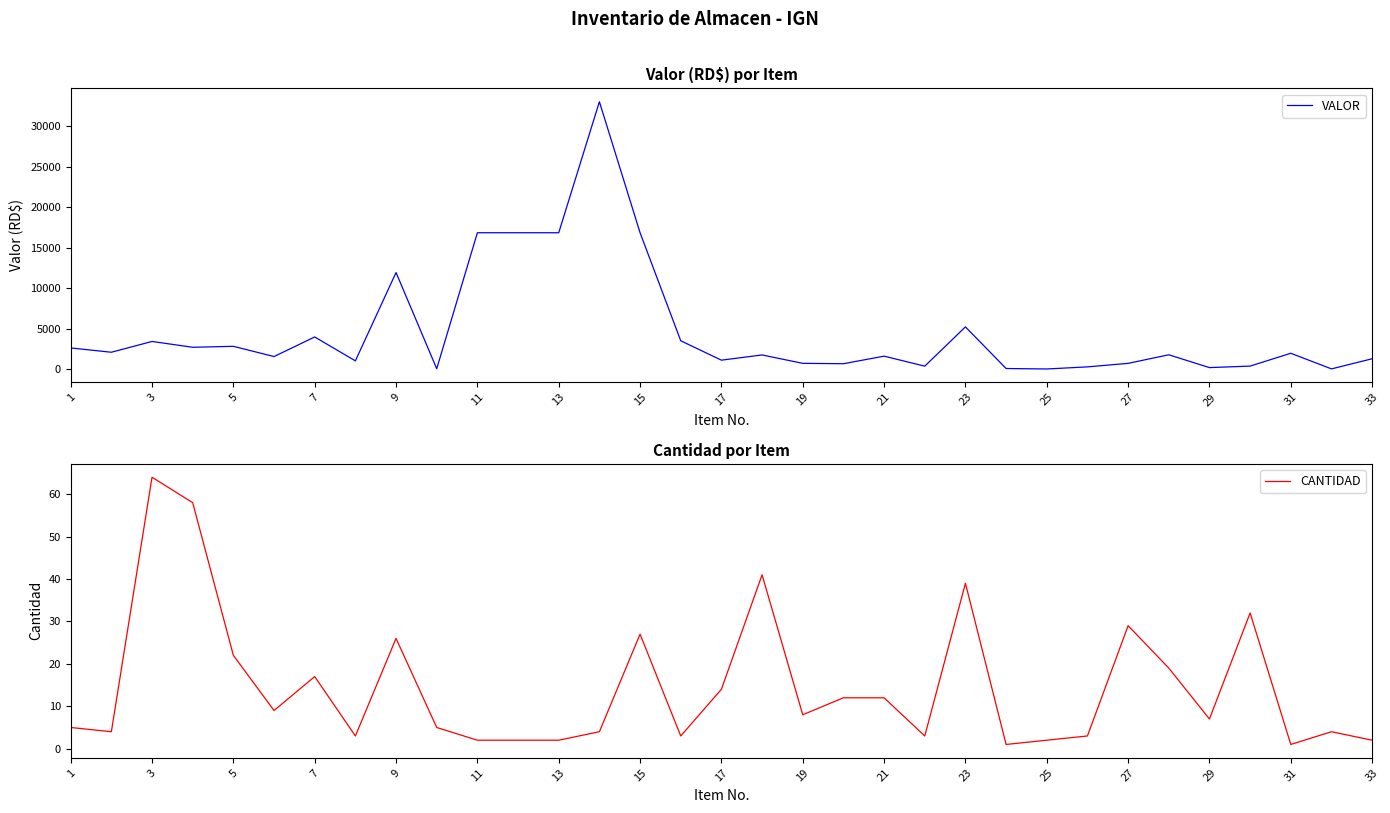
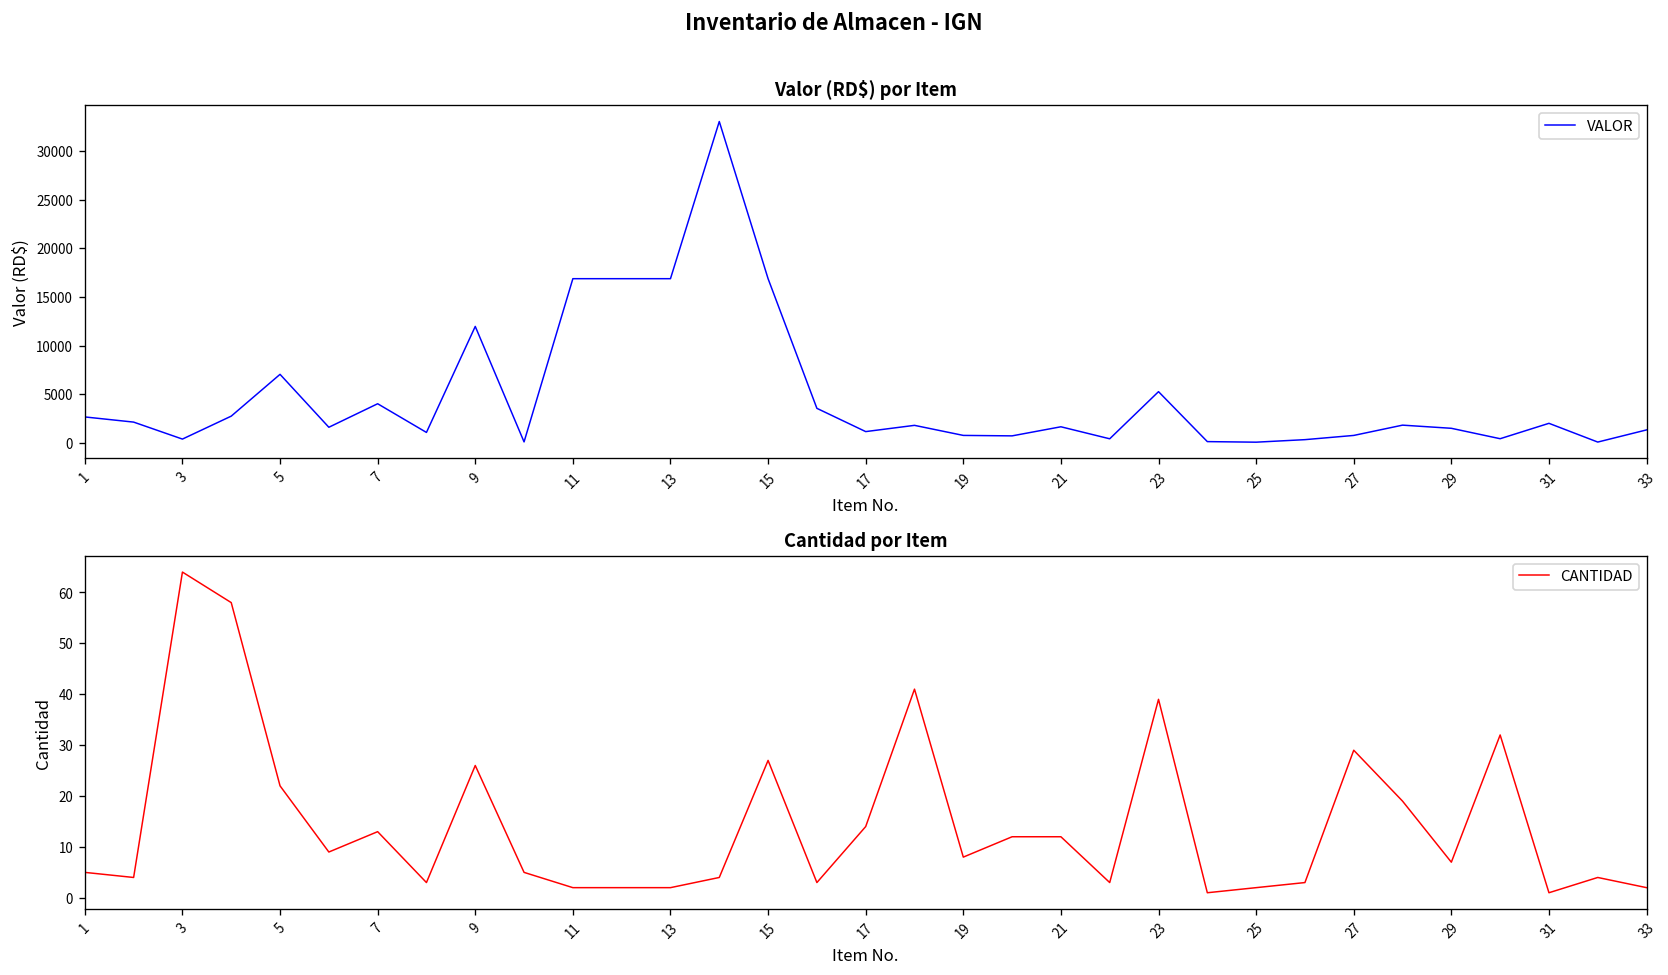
Valor (RD$) por Item, 3: 3000 -> 0
Valor (RD$) por Item, 5: 3000 -> 7000
Valor (RD$) por Item, 29: 0 -> 1000
Cantidad por Item, 7: 17 -> 13
